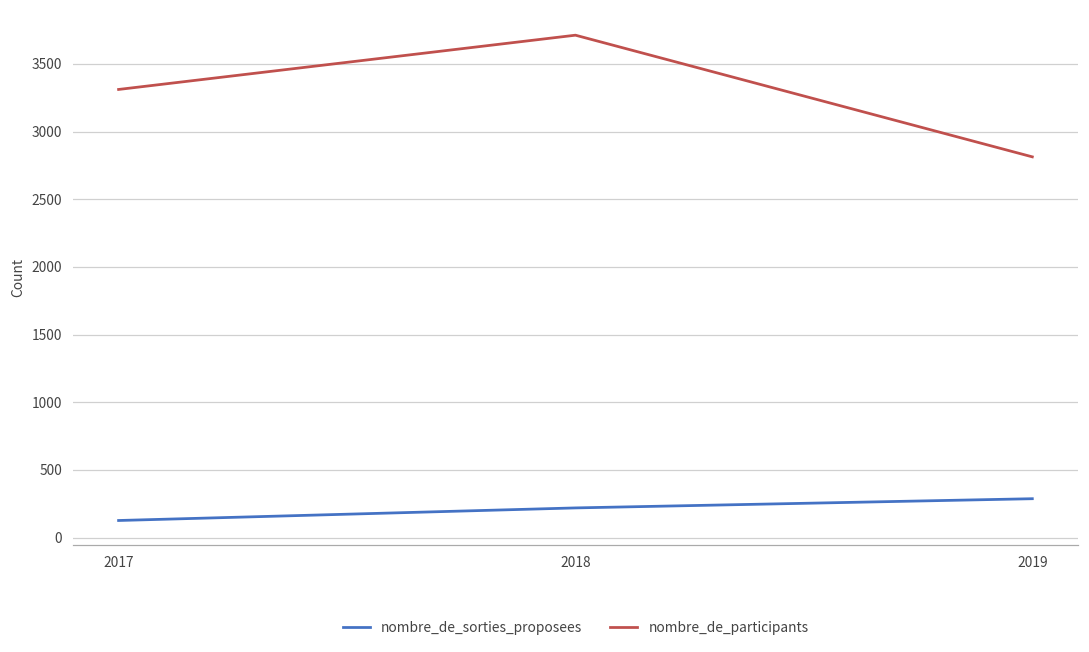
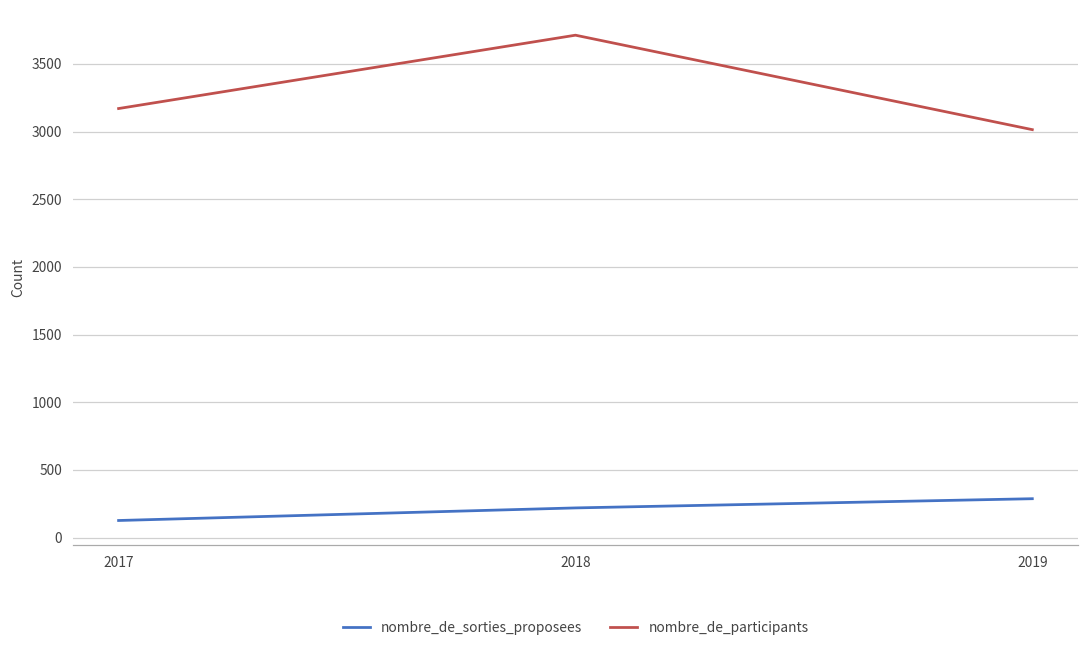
nombre_de_participants, 2017: 3310 -> 3170
nombre_de_participants, 2019: 2810 -> 3010
